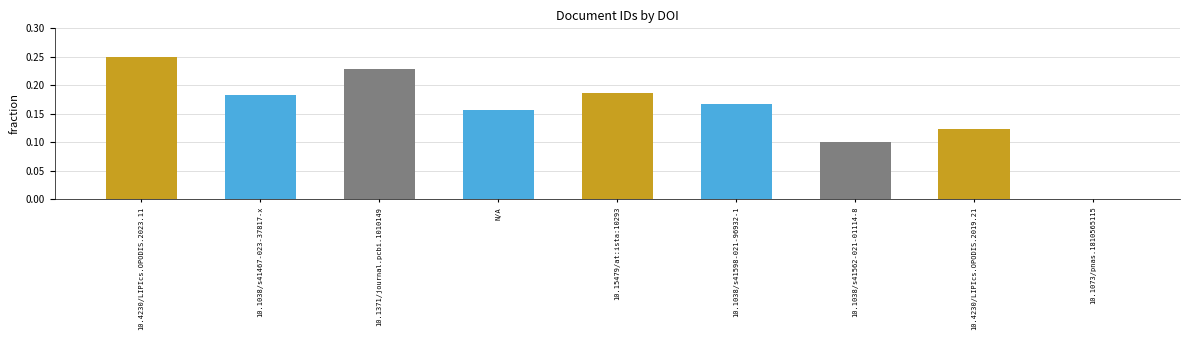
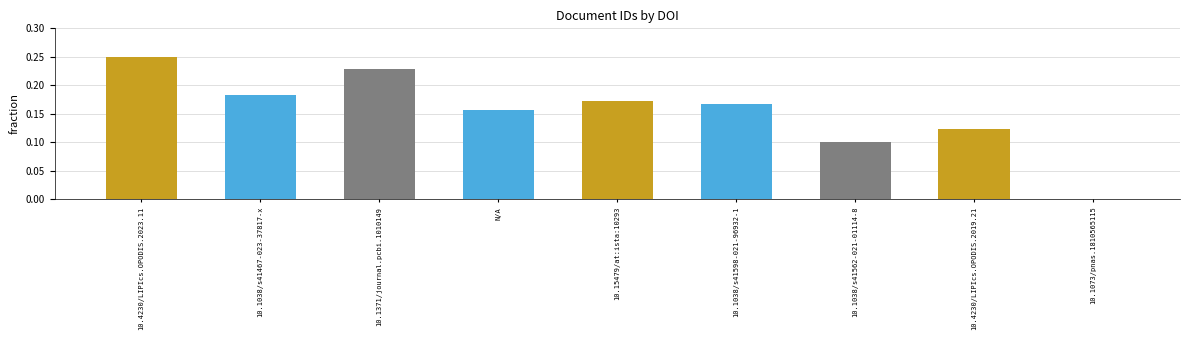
10.15479/at:ista:10293: 0.19 -> 0.17
